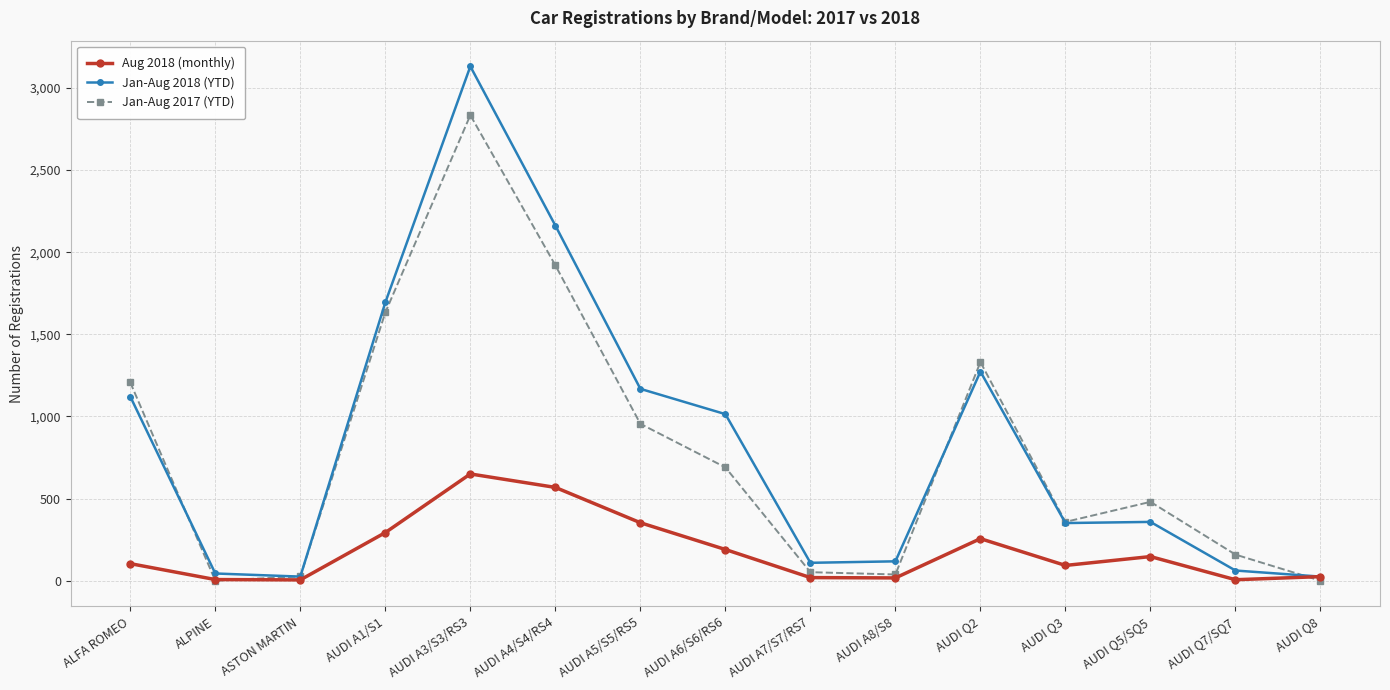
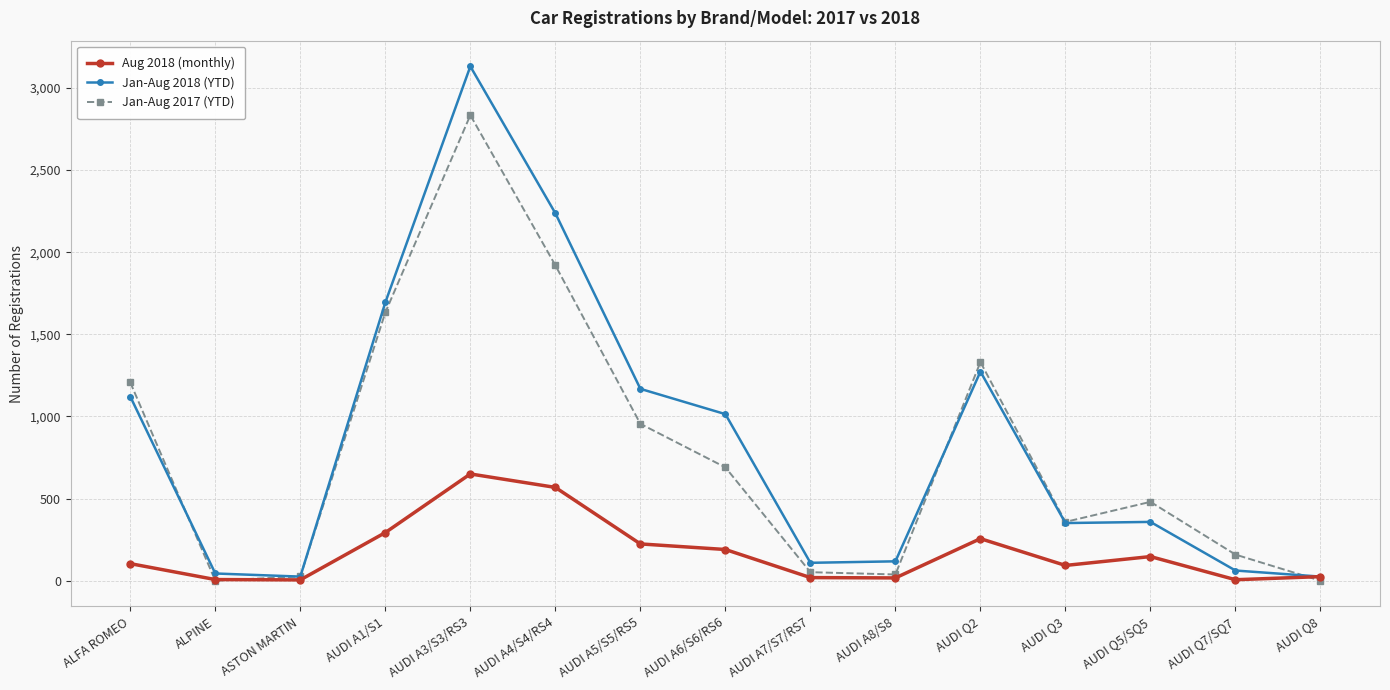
Jan-Aug 2018 (YTD), AUDI A4/S4/RS4: 2,160 -> 2,240
Aug 2018 (monthly), AUDI A5/S5/RS5: 350 -> 220
